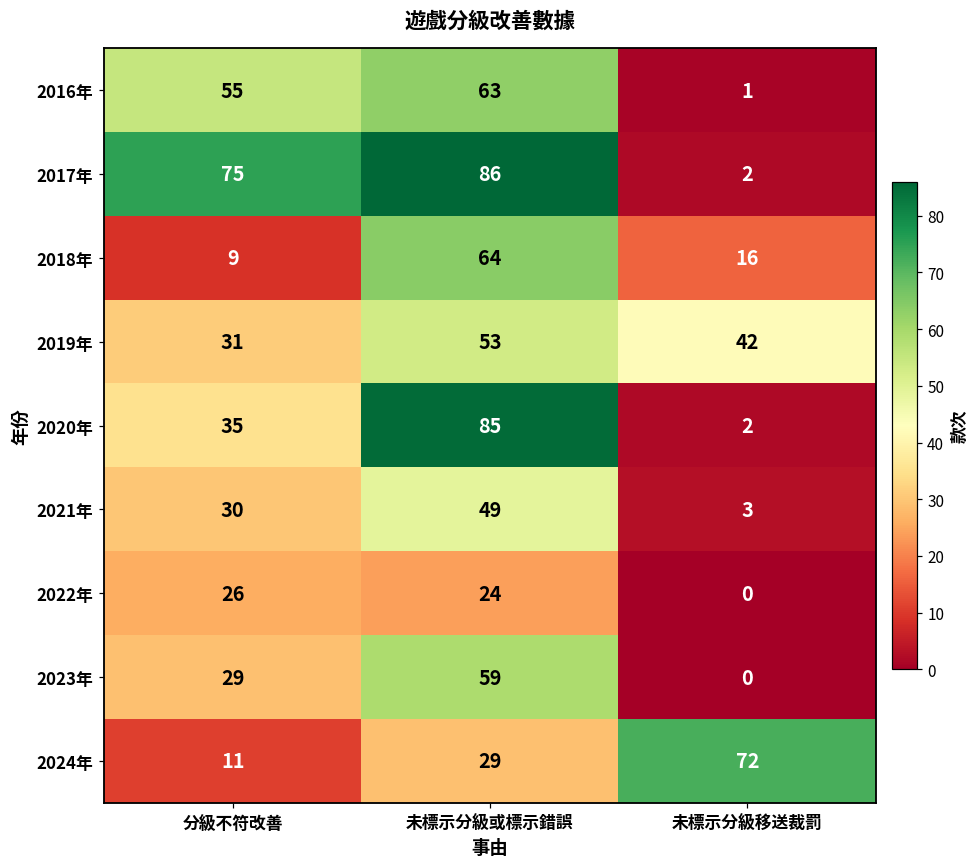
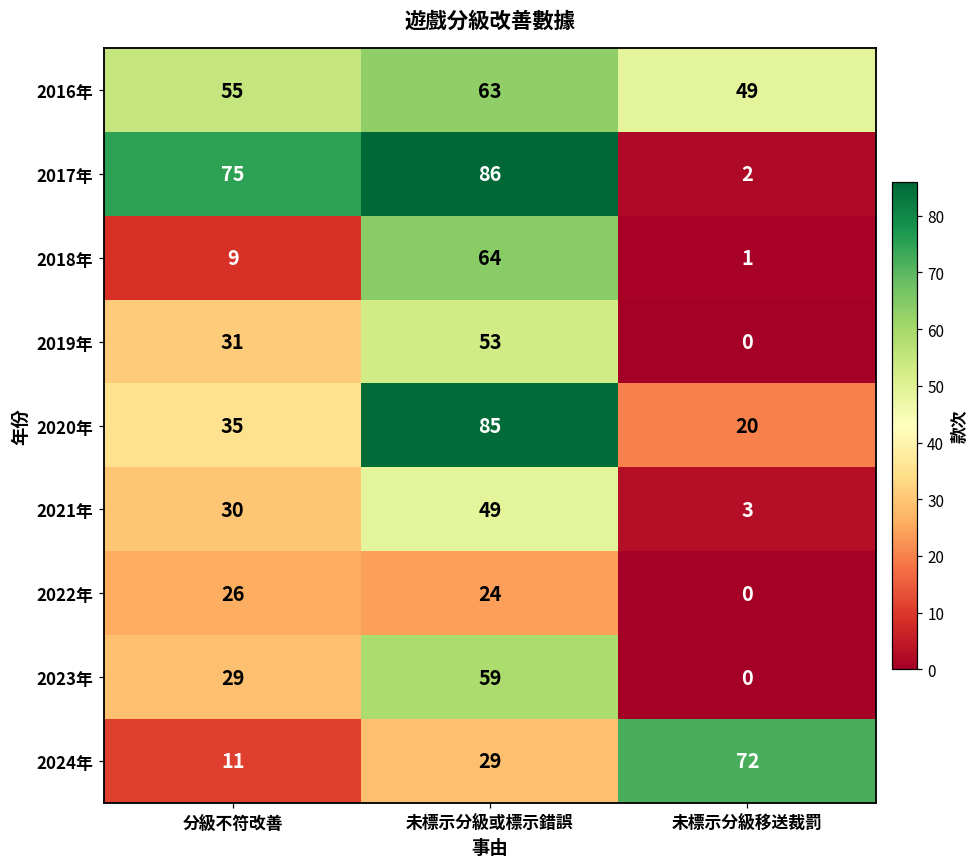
2016年, 未標示分級移送裁罰: 1 -> 49
2018年, 未標示分級移送裁罰: 16 -> 1
2019年, 未標示分級移送裁罰: 42 -> 0
2020年, 未標示分級移送裁罰: 2 -> 20
